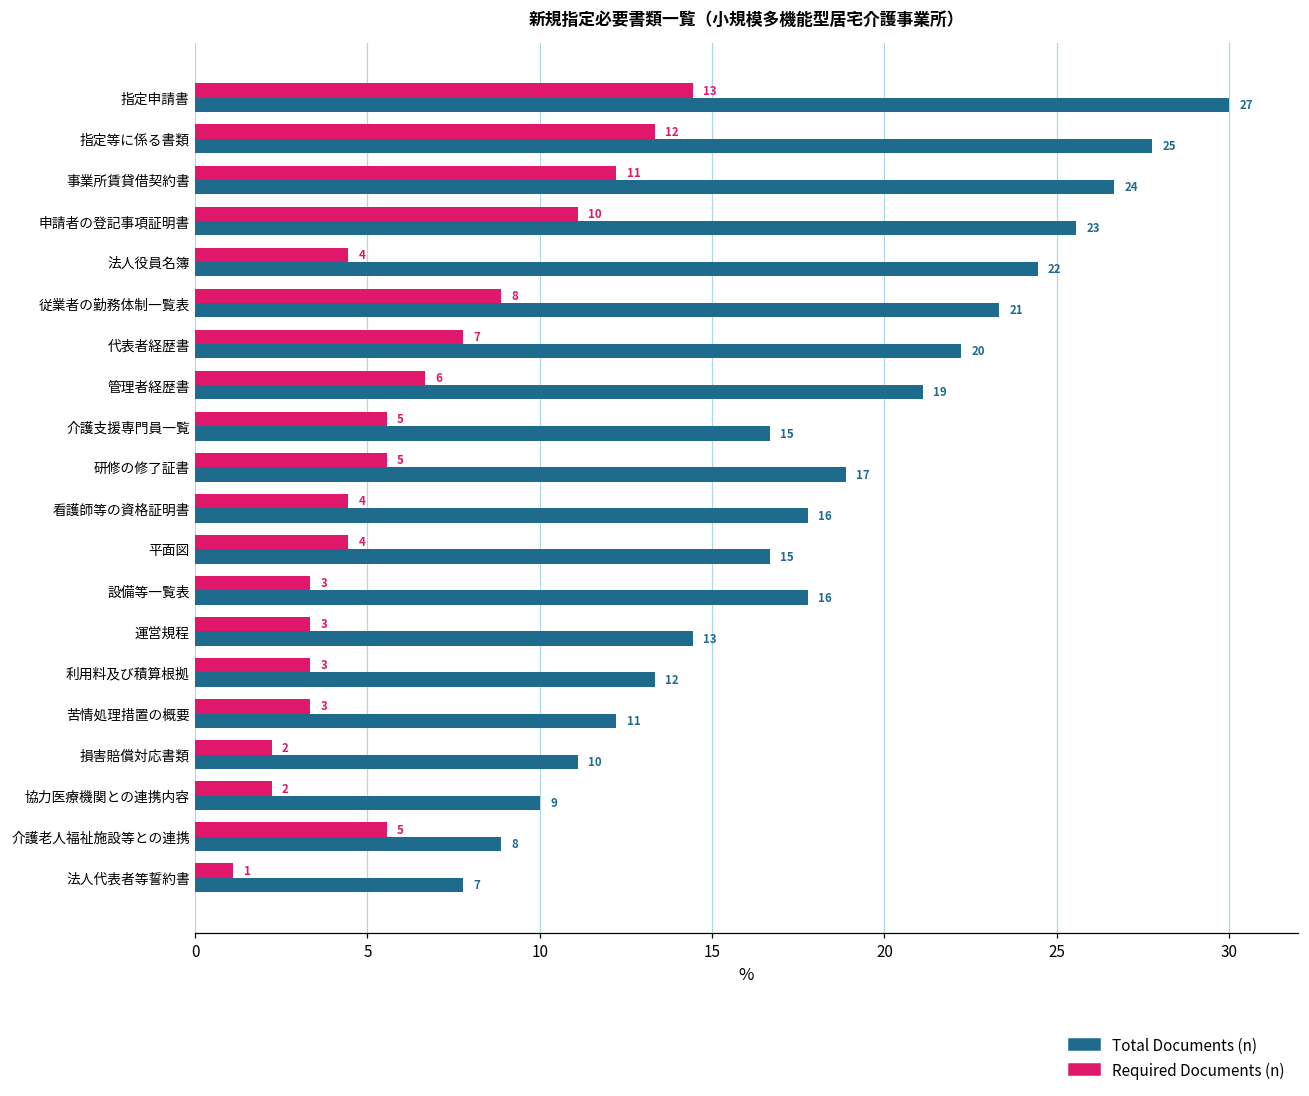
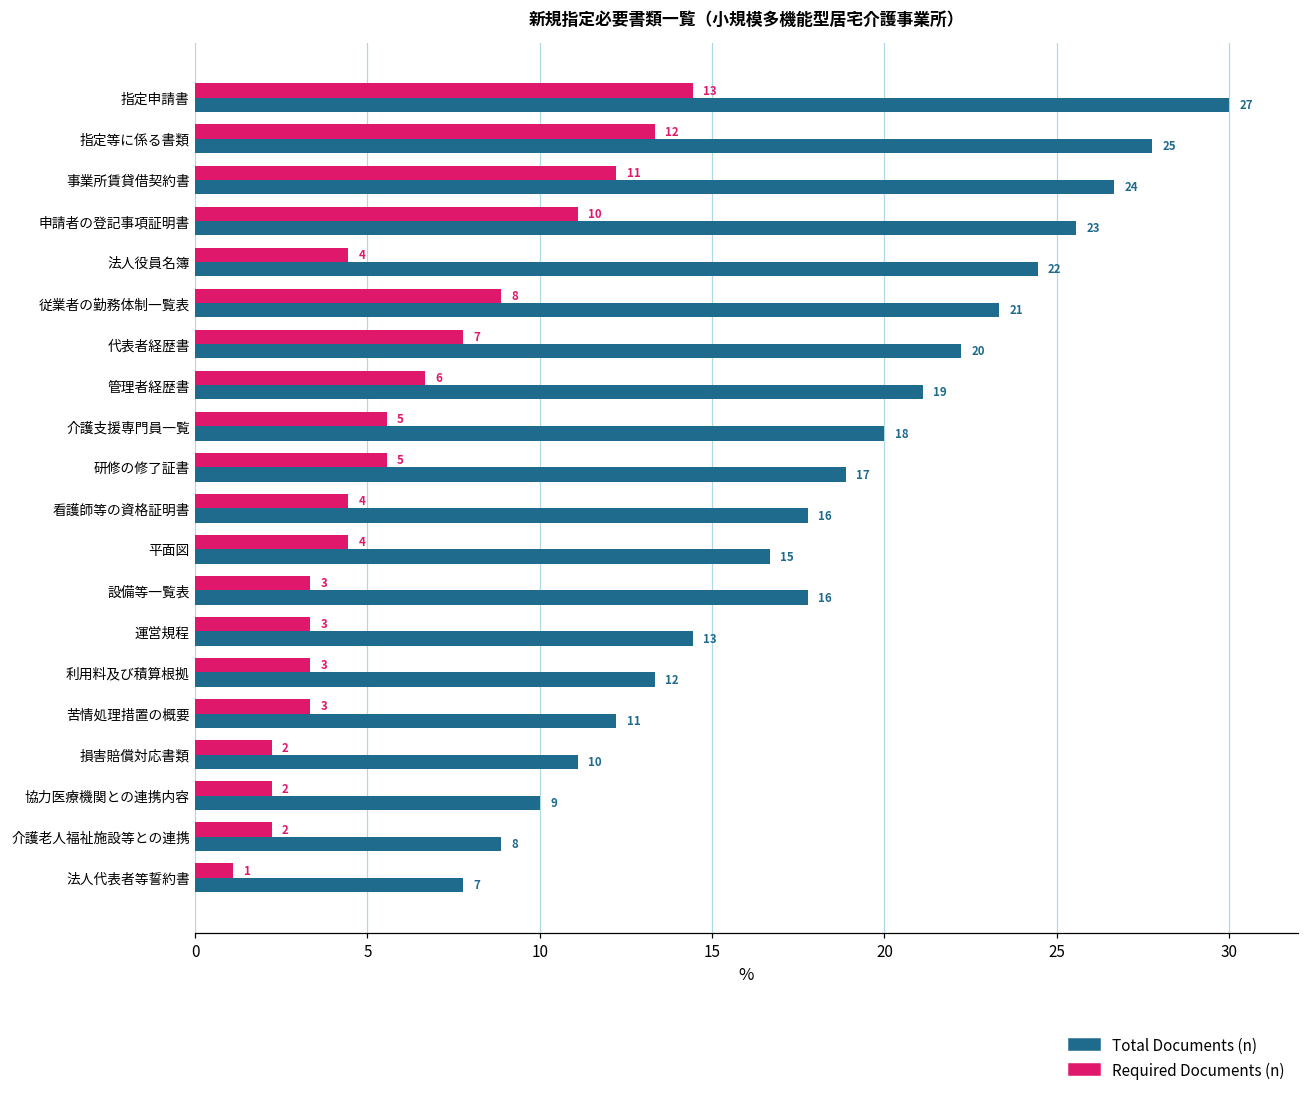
Total Documents (n), 介護支援専門員一覧: 15 -> 18
Required Documents (n), 介護老人福祉施設等との連携: 5 -> 2
